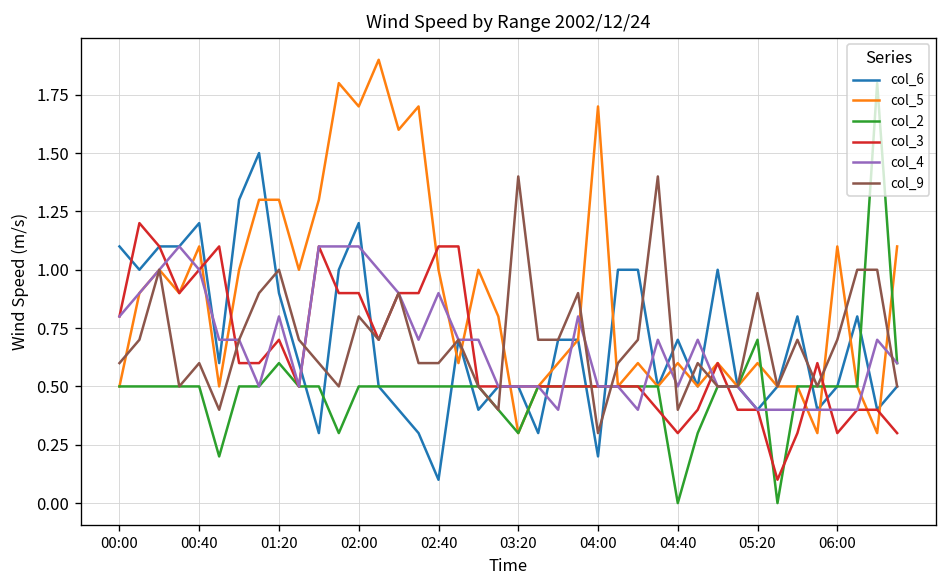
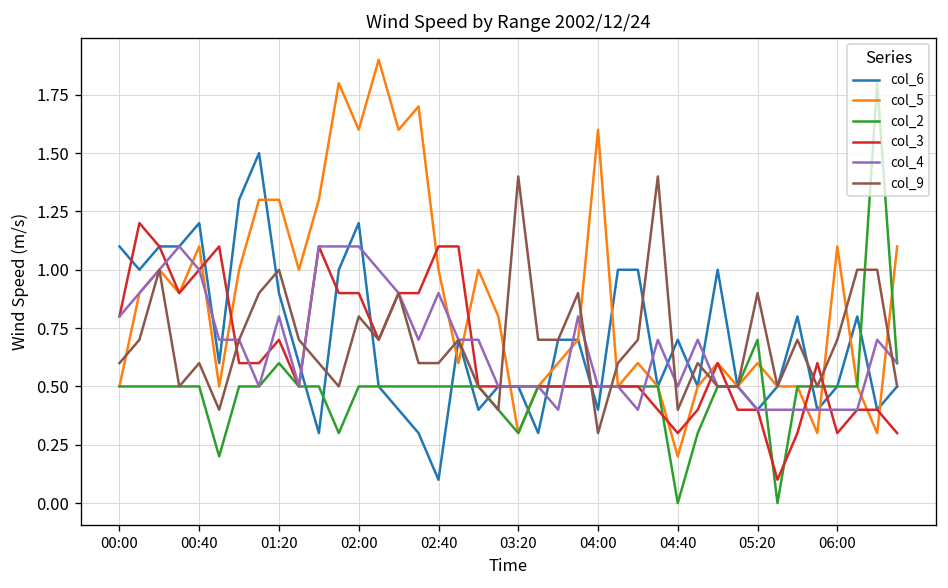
col_5, 02:00: 1.7 -> 1.6
col_6, 04:00: 0.2 -> 0.4
col_5, 04:00: 1.7 -> 1.6
col_5, 04:40: 0.6 -> 0.2
